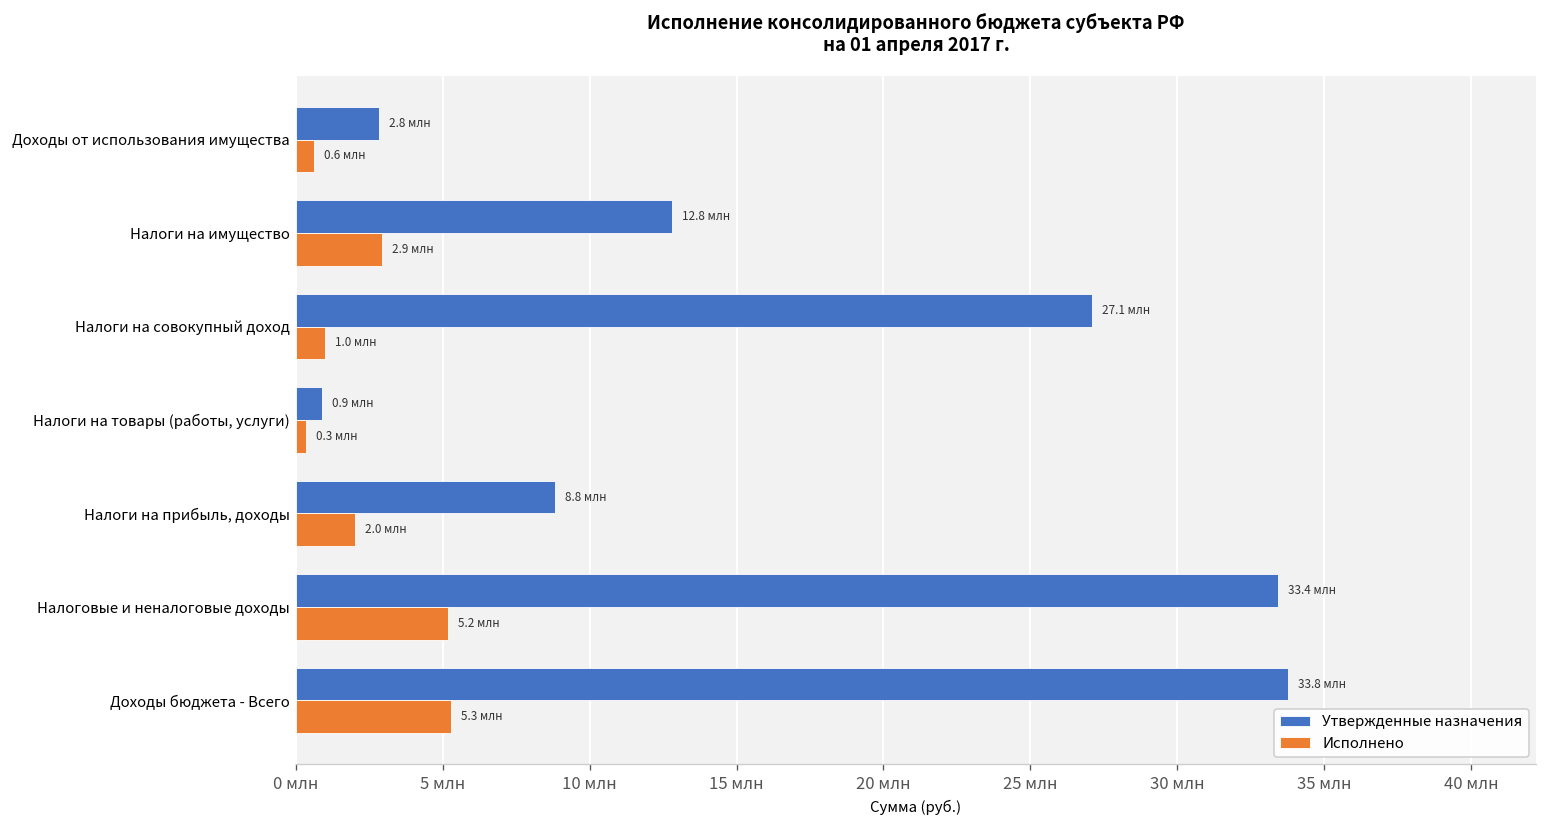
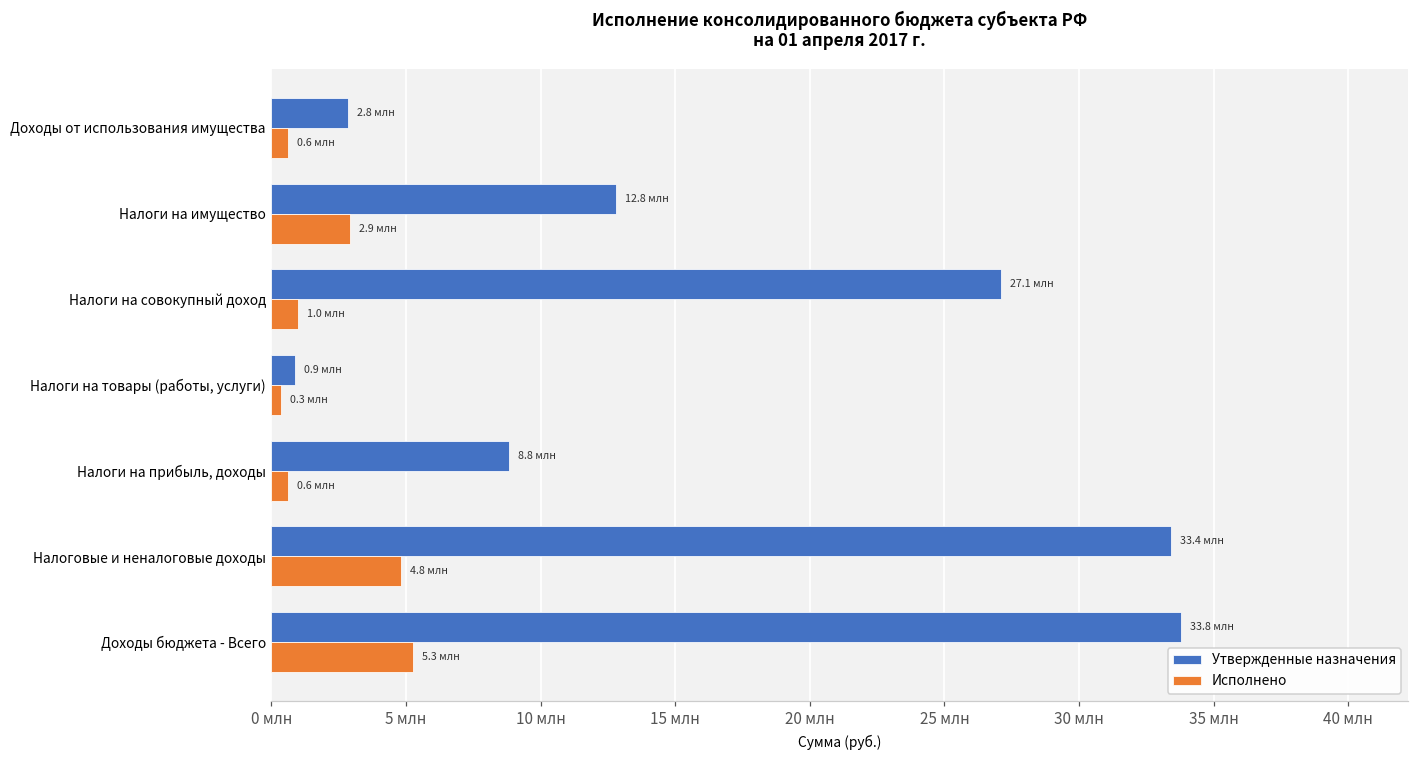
Исполнено, Налоги на прибыль, доходы: 2.0 -> 0.6
Исполнено, Налоговые и неналоговые доходы: 5.2 -> 4.8
